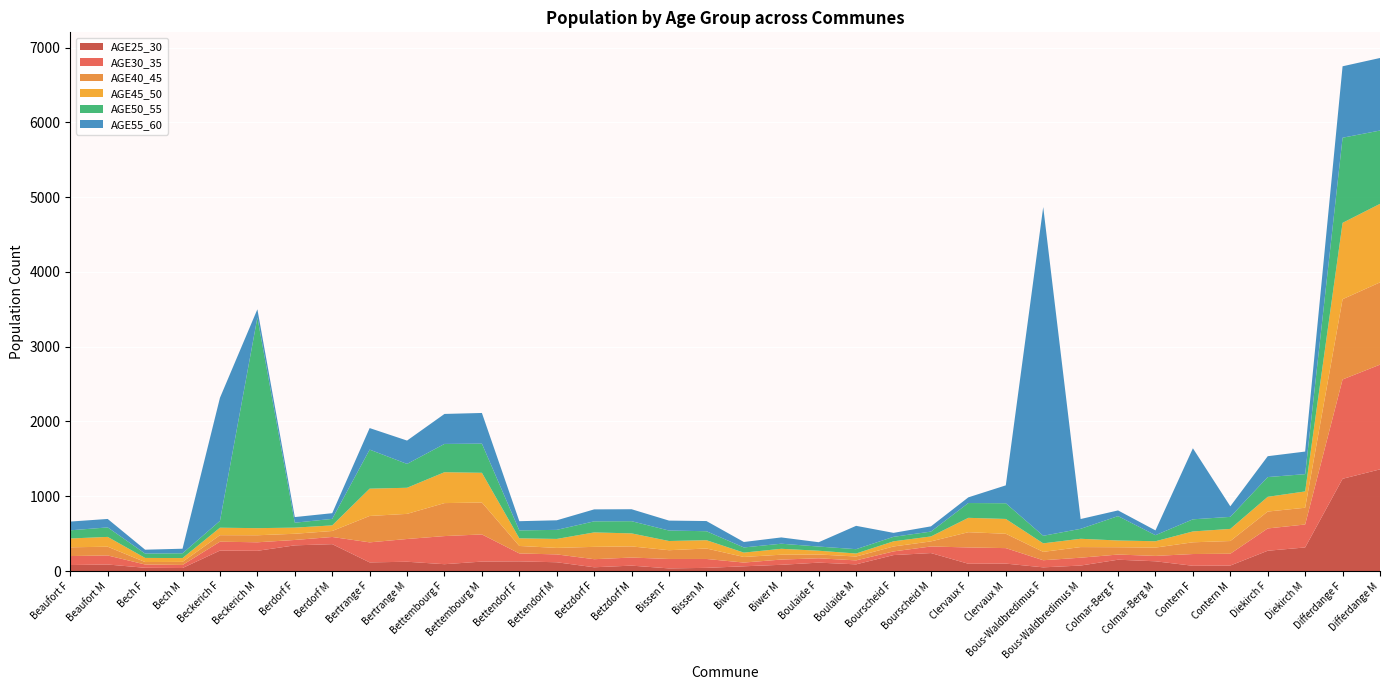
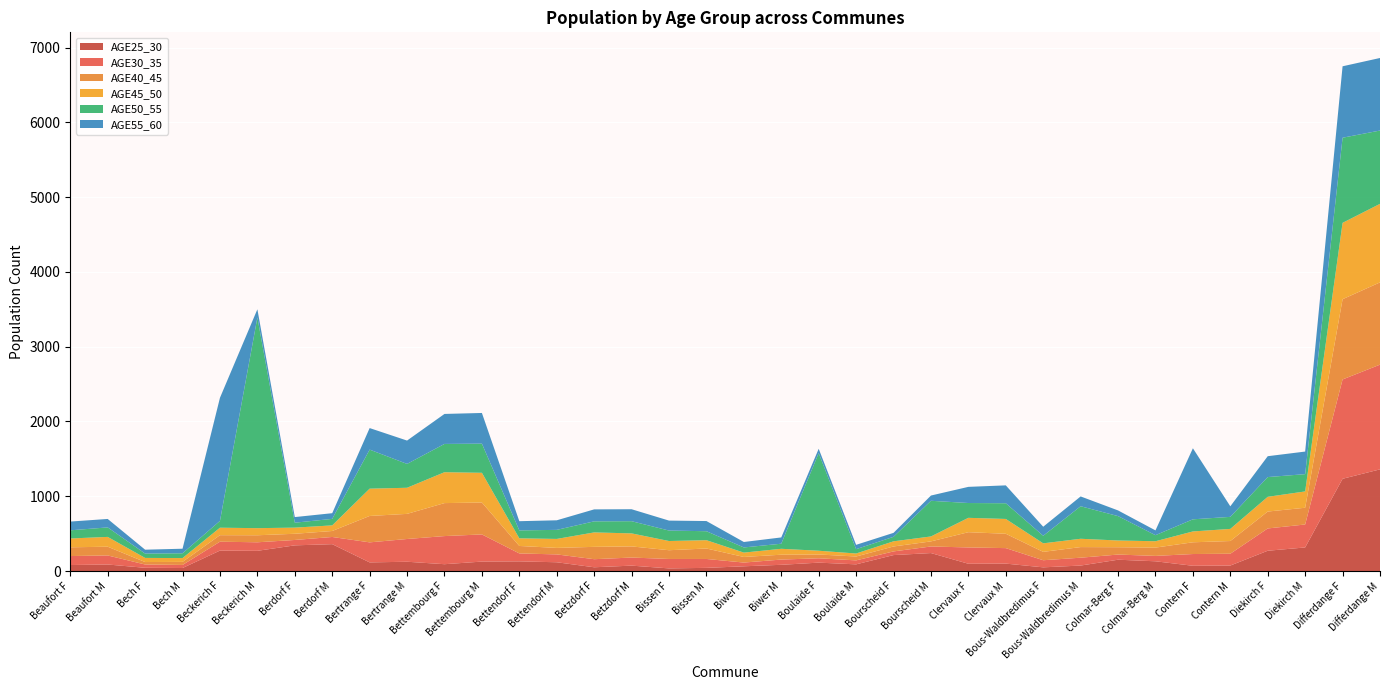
AGE50_55, Boulaide F: 100 -> 1300
AGE55_60, Boulaide M: 300 -> 100
AGE50_55, Bourscheid M: 100 -> 500
AGE55_60, Clervaux F: 100 -> 200
AGE55_60, Bous-Waldbredimus F: 4400 -> 100
AGE50_55, Bous-Waldbredimus M: 100 -> 400
